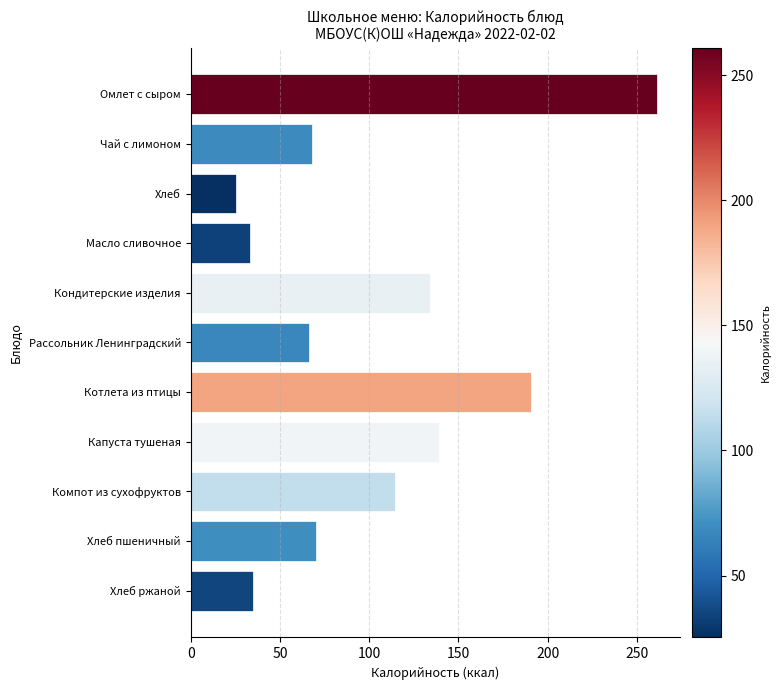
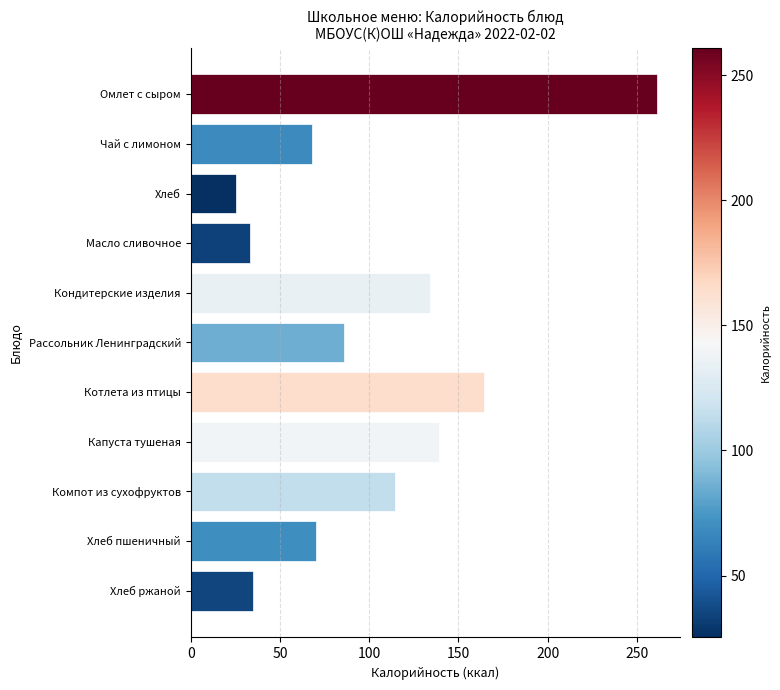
Рассольник Ленинградский: 66 -> 86
Котлета из птицы: 190 -> 165
